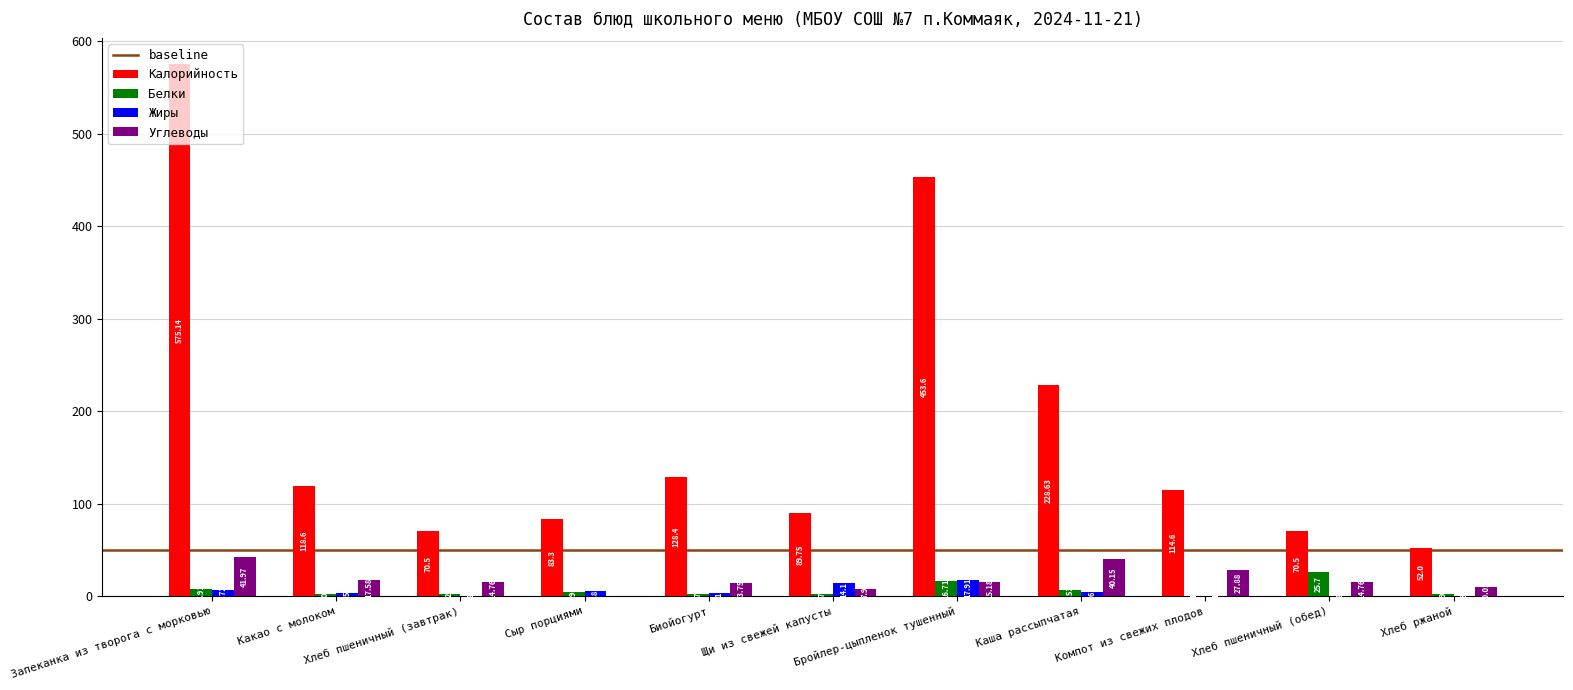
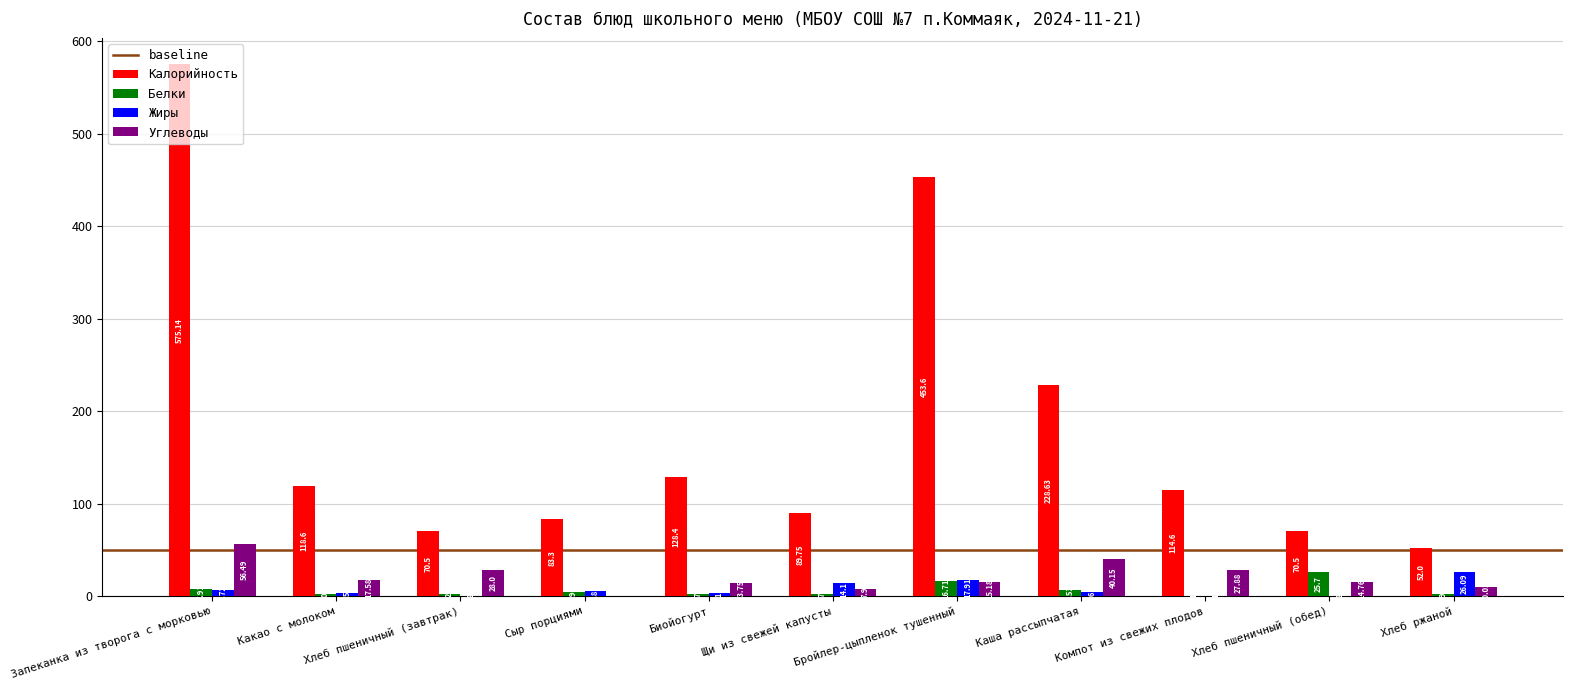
Углеводы, Запеканка из творога с морковью: 41.97 -> 56.49
Углеводы, Хлеб пшеничный (завтрак): 14.76 -> 28.0
Жиры, Хлеб ржаной: 0 -> 30
